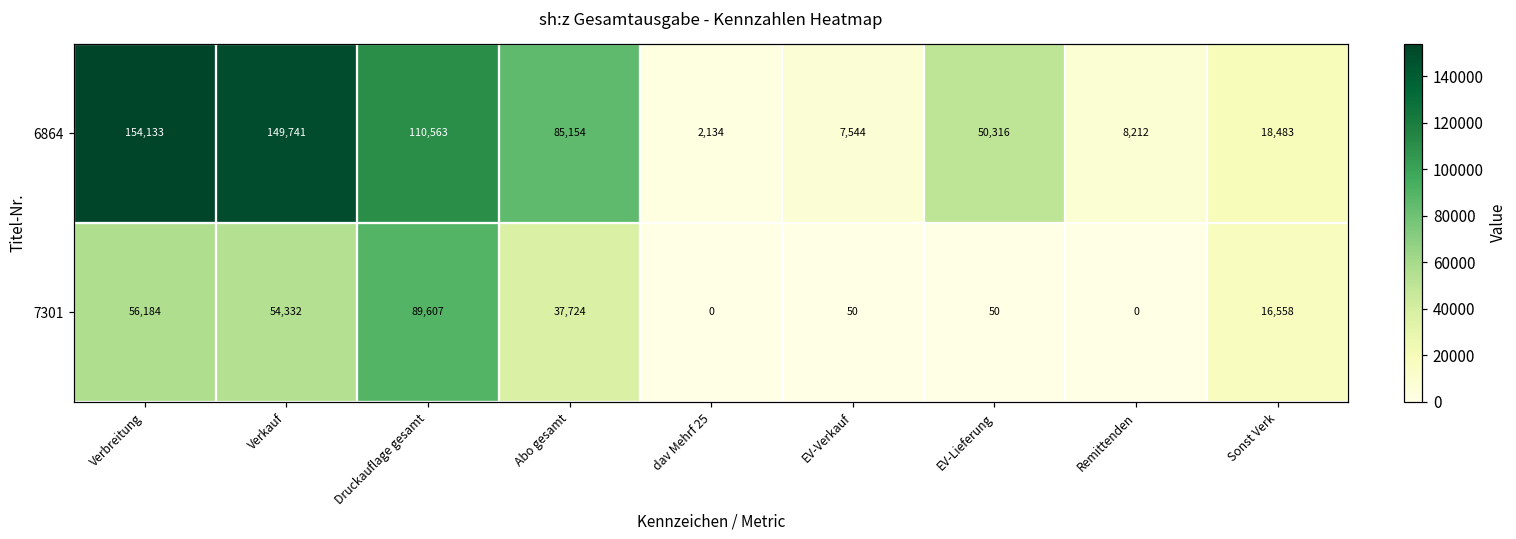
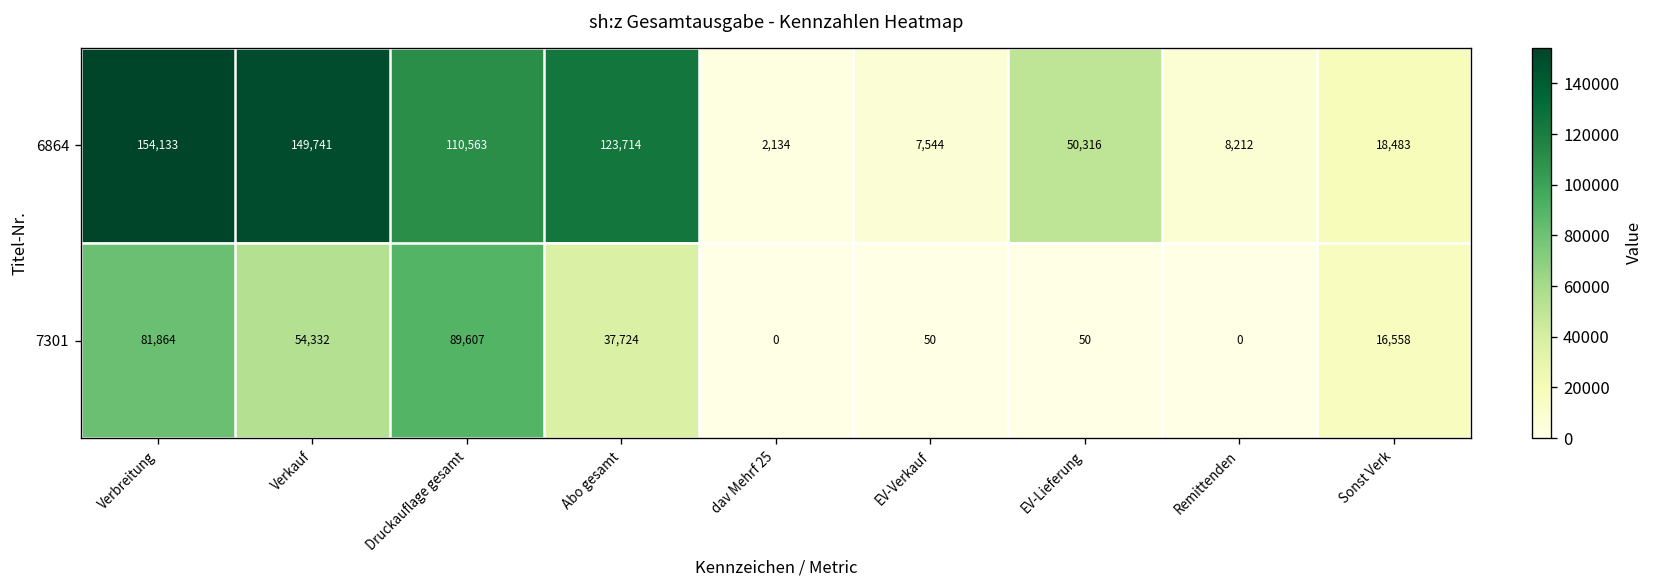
6864, Abo gesamt: 85,154 -> 123,714
7301, Verbreitung: 56,184 -> 81,864
